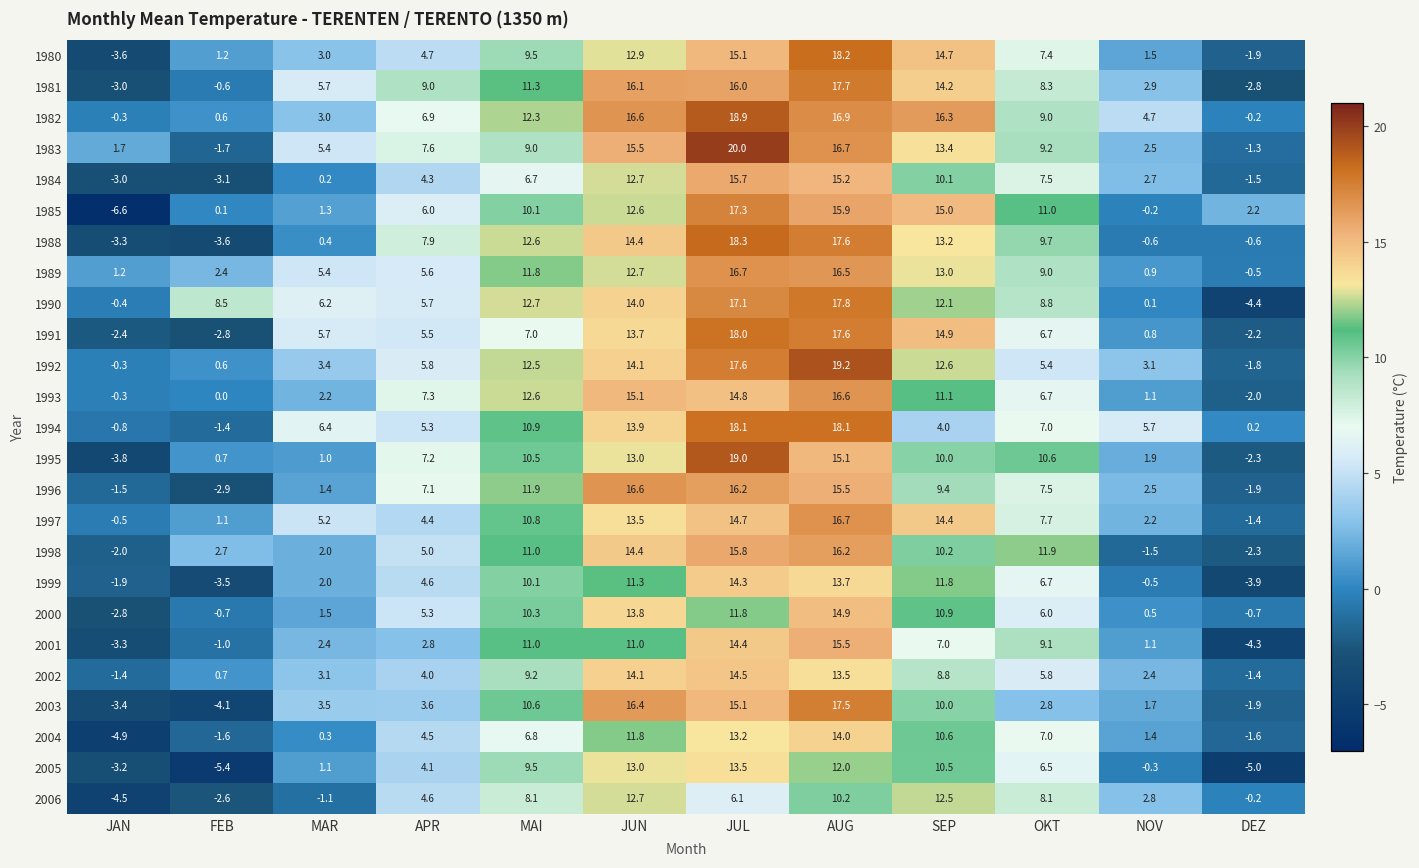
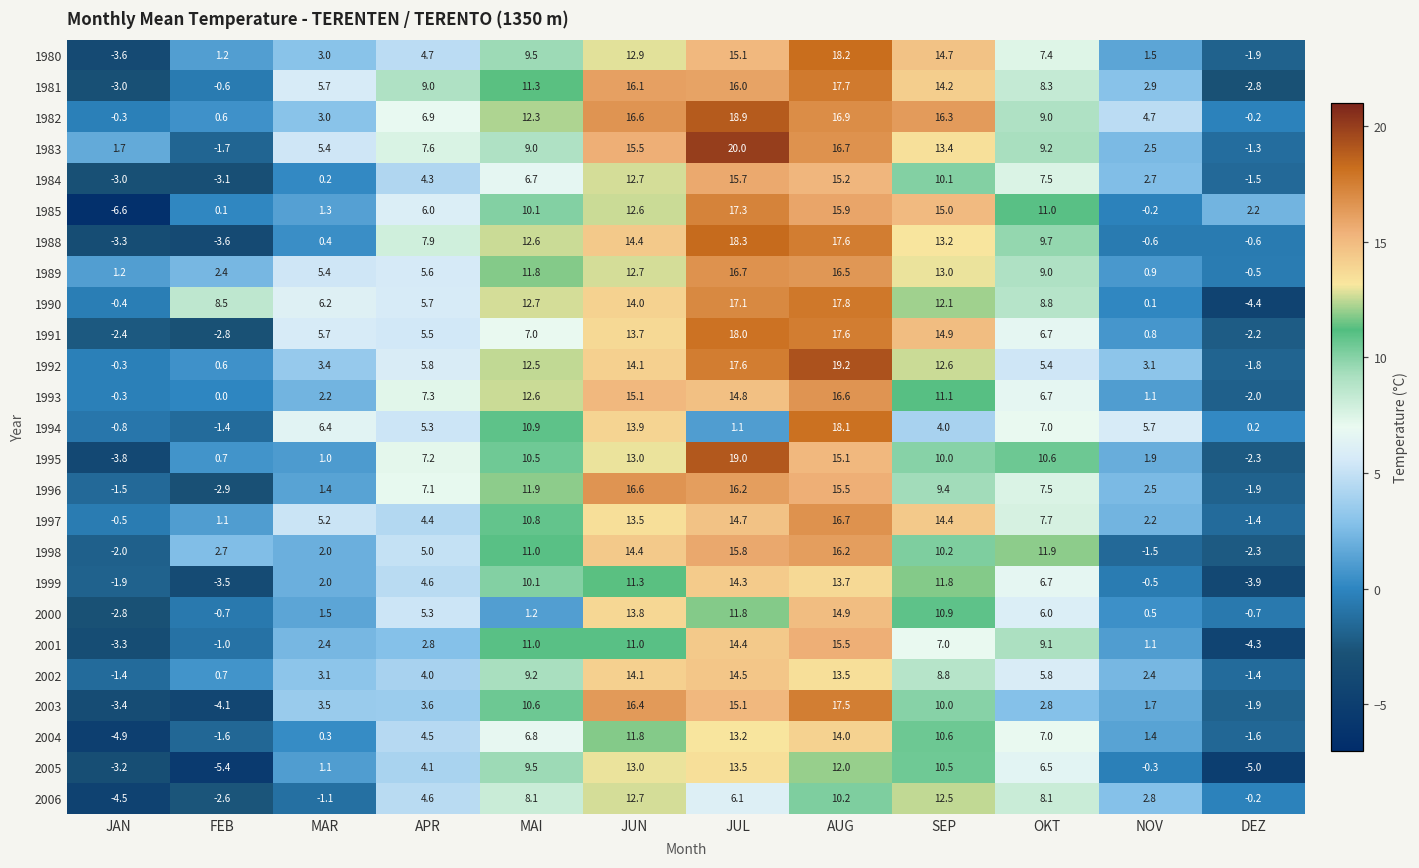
1994, JUL: 18.1 -> 1.1
2000, MAI: 10.3 -> 1.2
